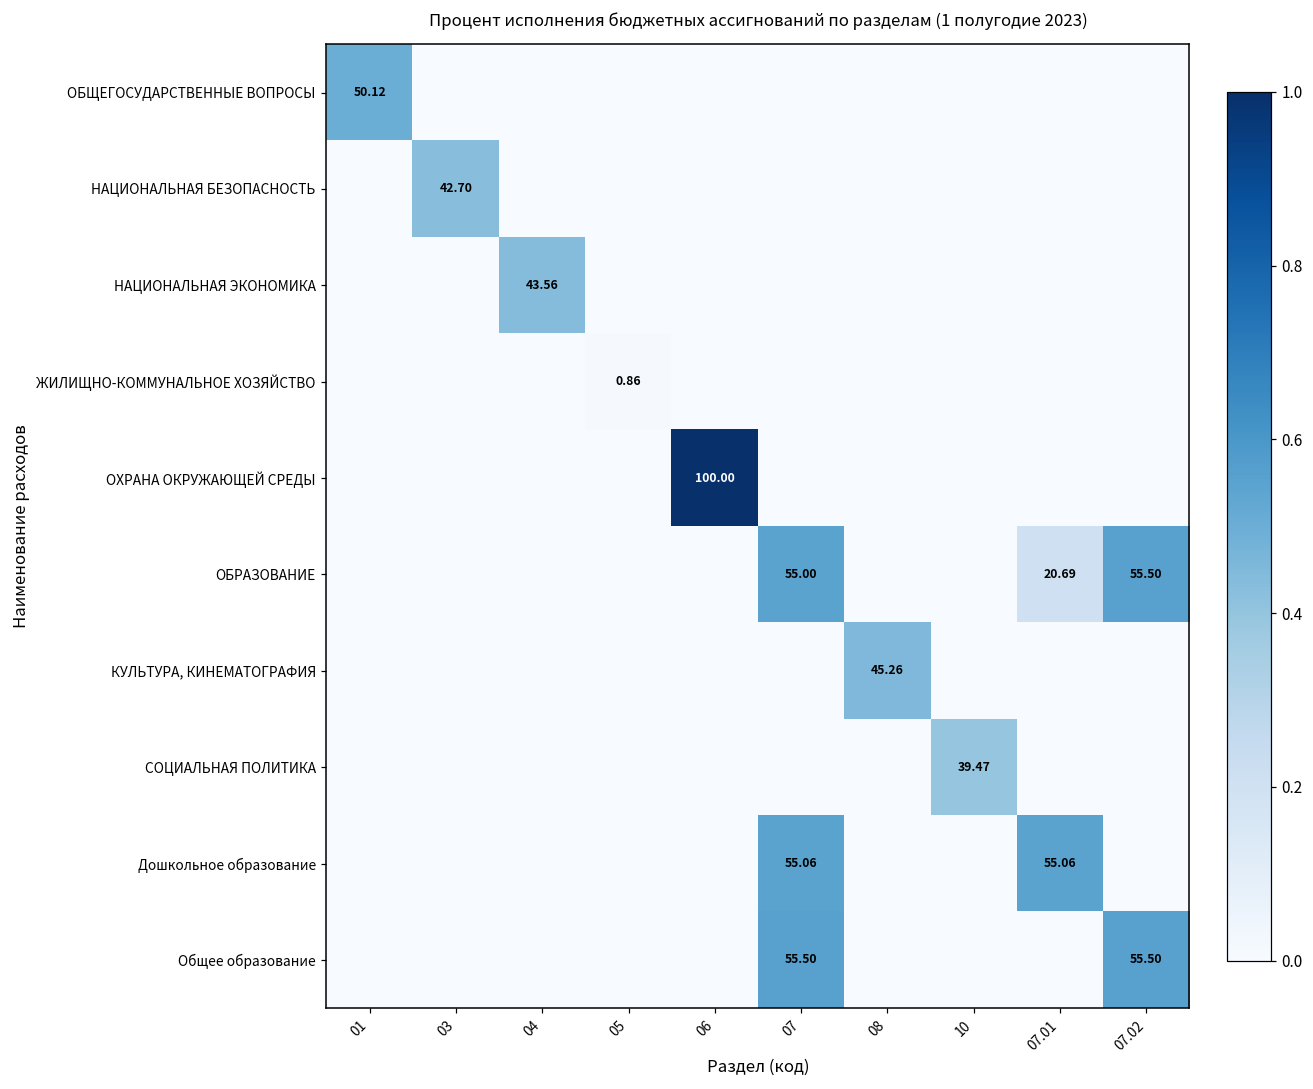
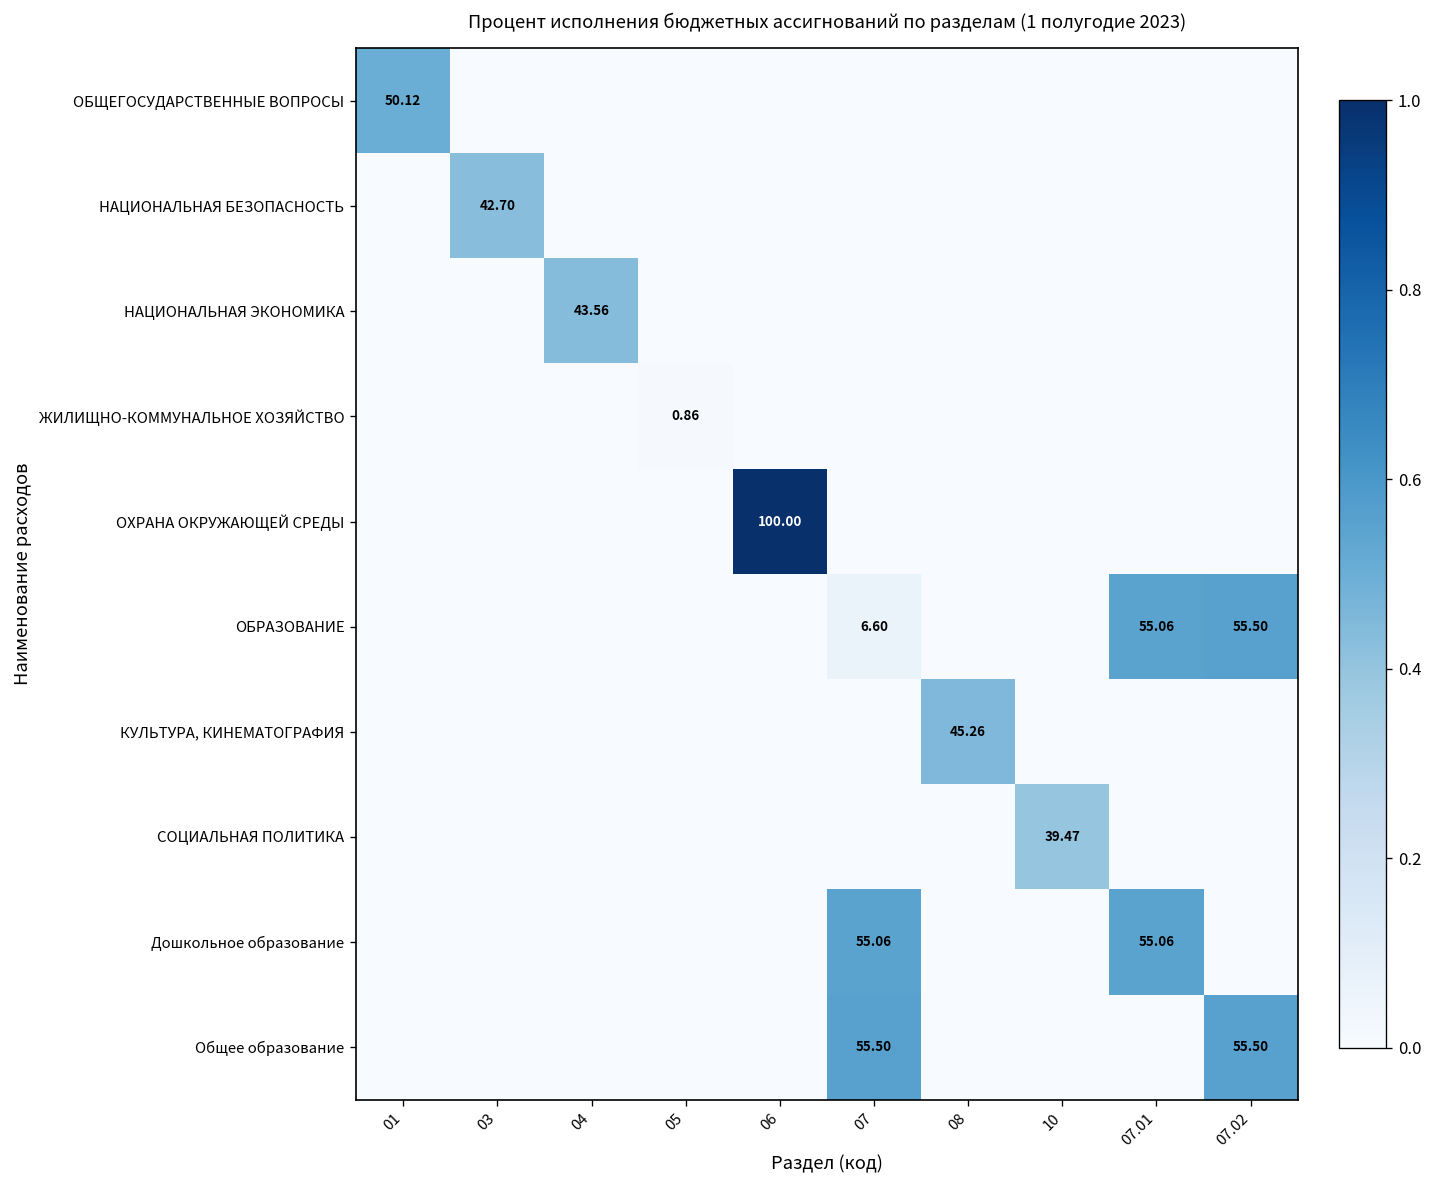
ОБРАЗОВАНИЕ, 07: 55.00 -> 6.60
ОБРАЗОВАНИЕ, 07.01: 20.69 -> 55.06
